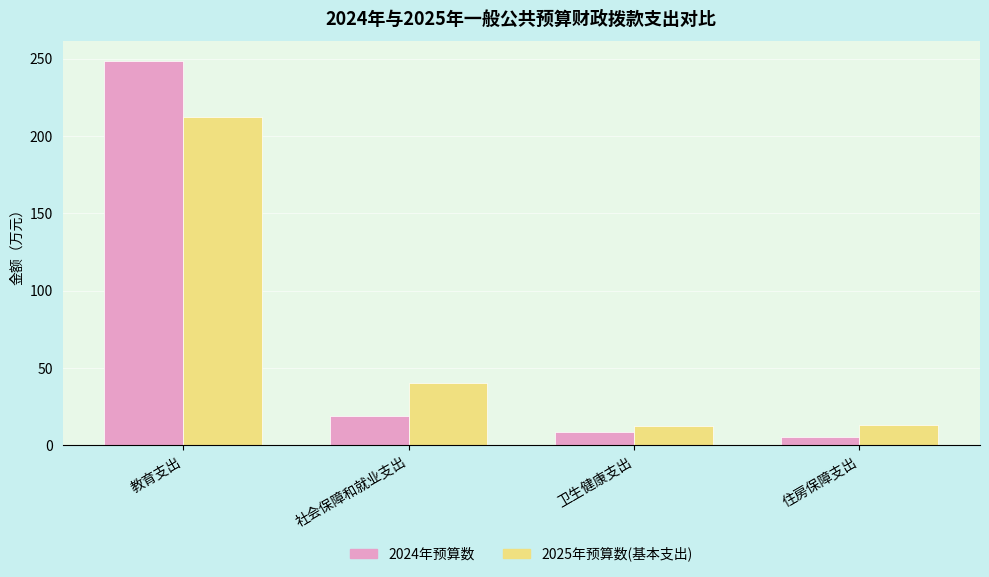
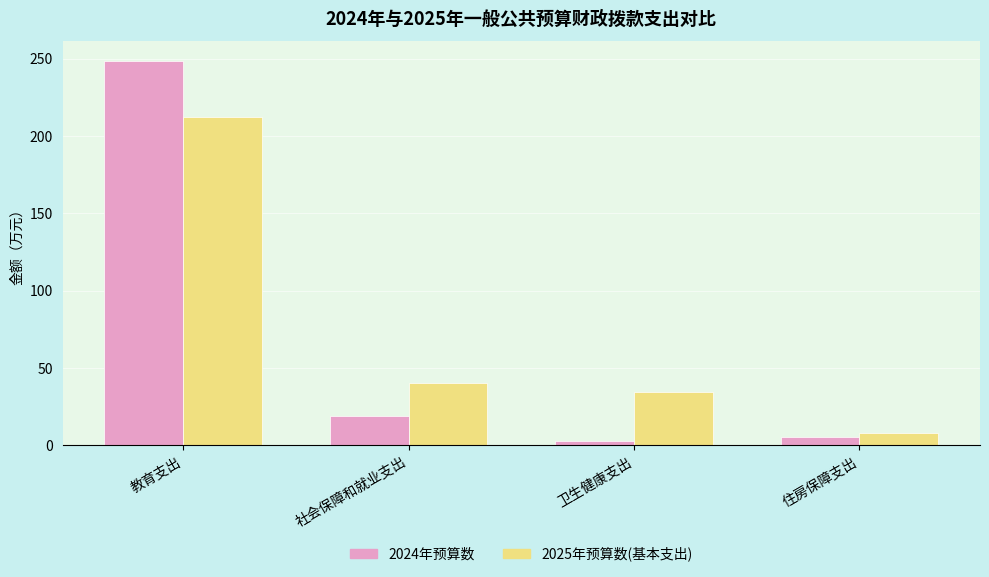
2024年预算数, 卫生健康支出: 9 -> 3
2025年预算数(基本支出), 卫生健康支出: 13 -> 35
2025年预算数(基本支出), 住房保障支出: 13 -> 8
